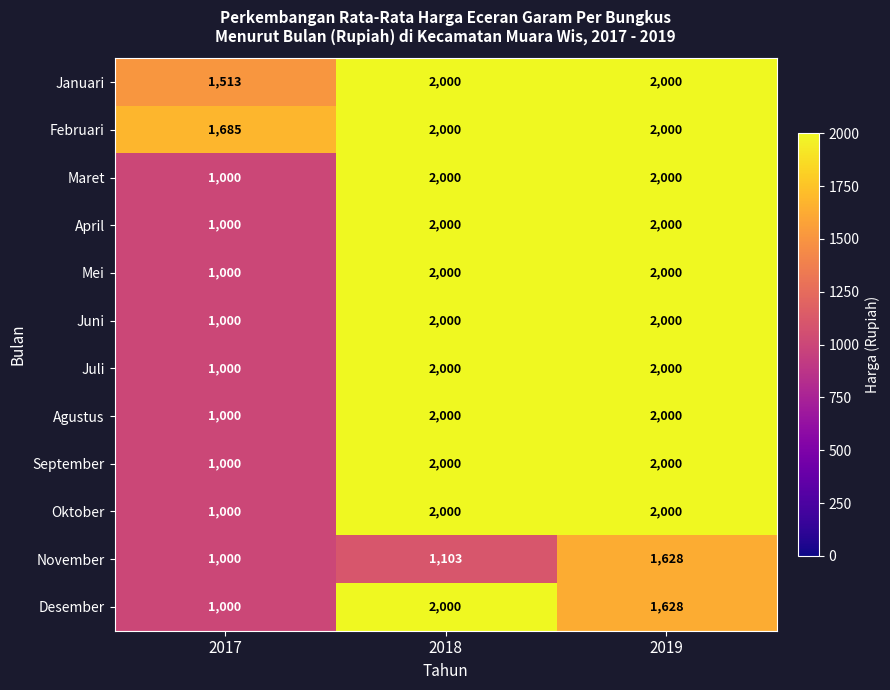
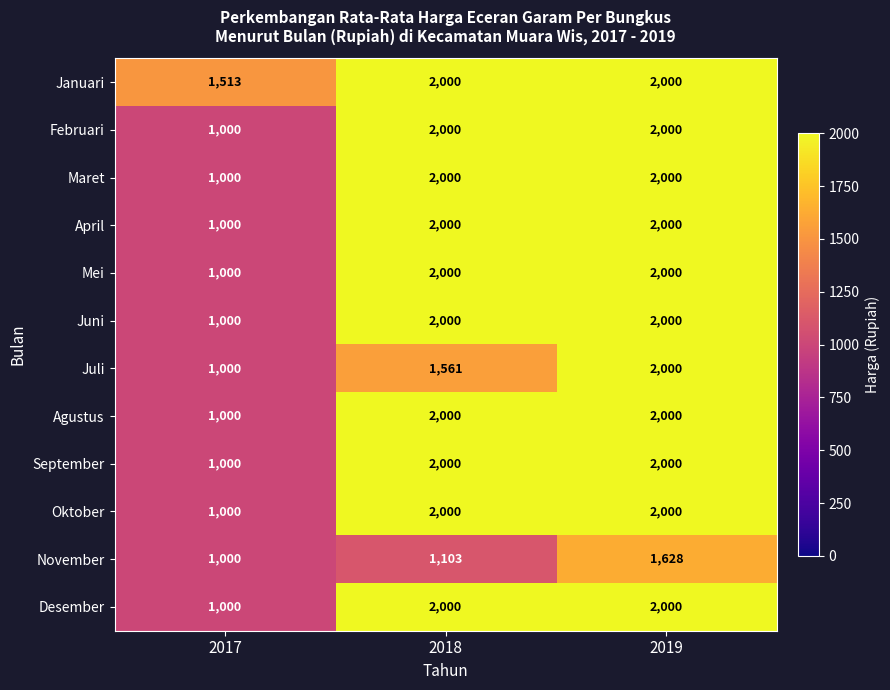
Februari, 2017: 1,685 -> 1,000
Juli, 2018: 2,000 -> 1,561
Desember, 2019: 1,628 -> 2,000
